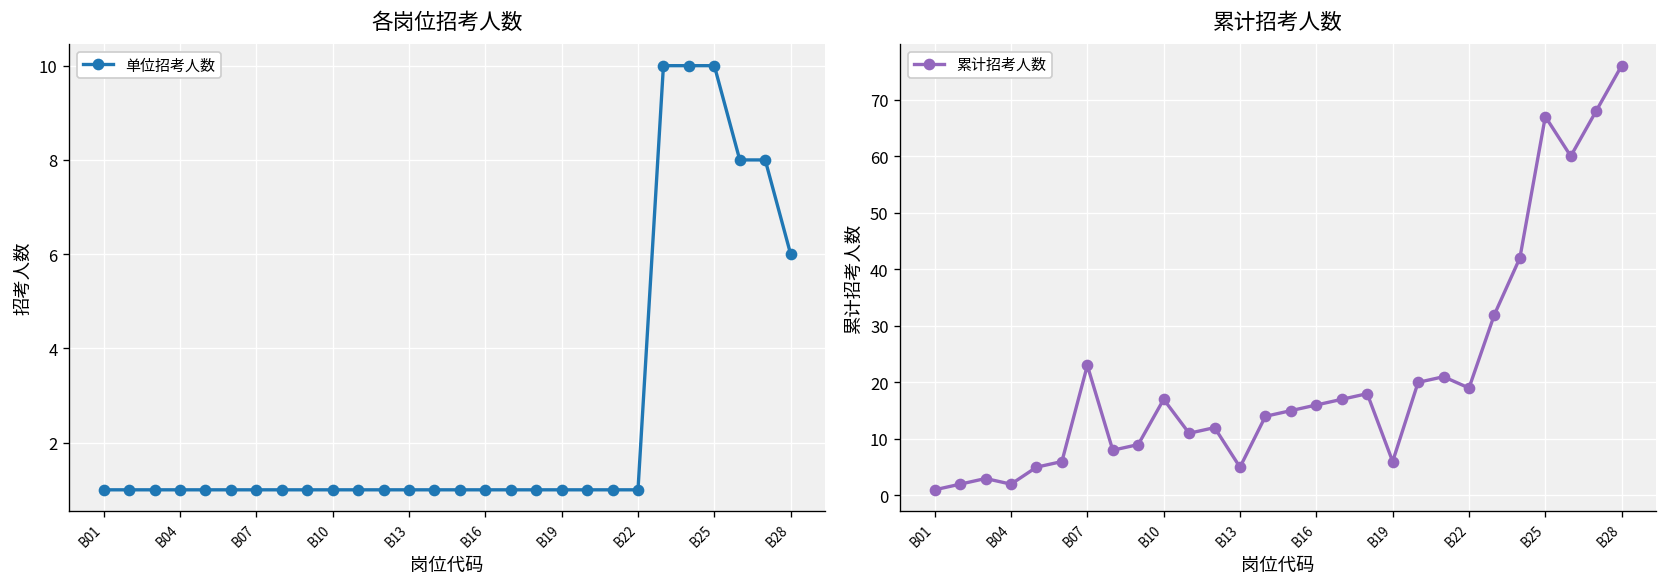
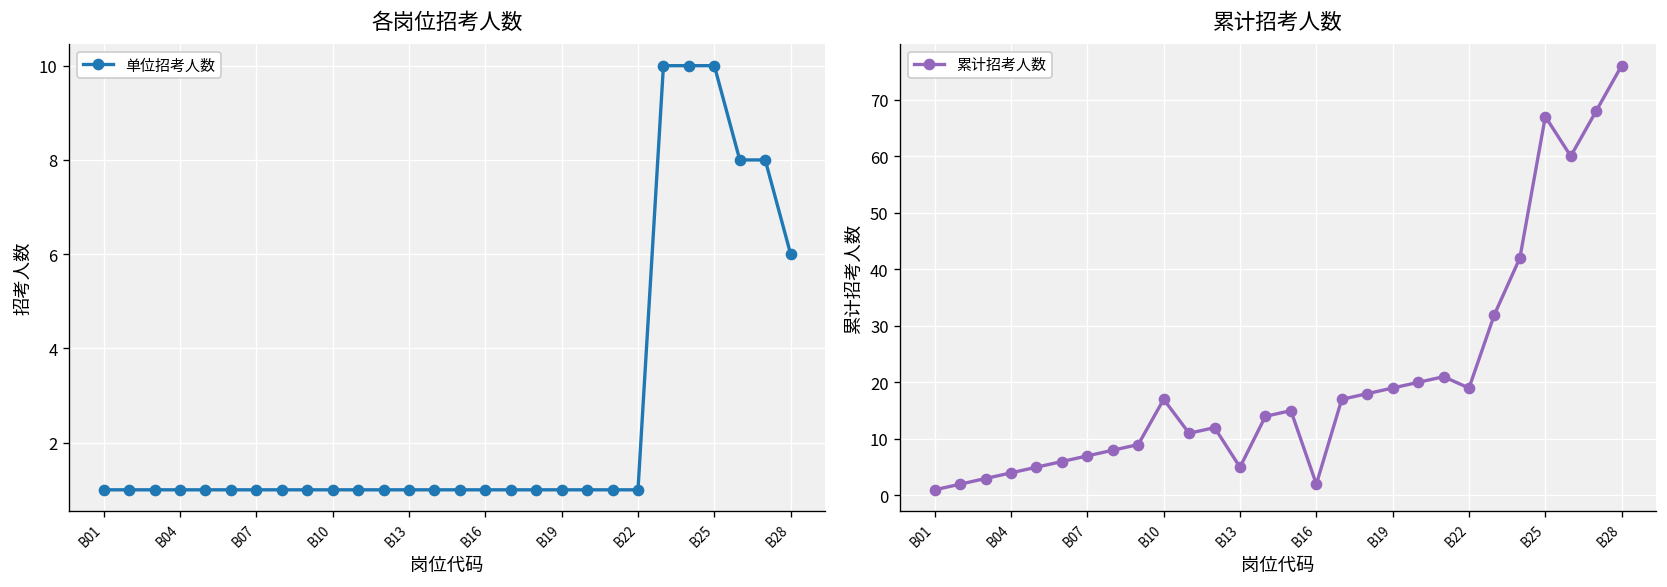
累计招考人数, B04: 2 -> 4
累计招考人数, B07: 23 -> 7
累计招考人数, B16: 16 -> 2
累计招考人数, B19: 6 -> 19
